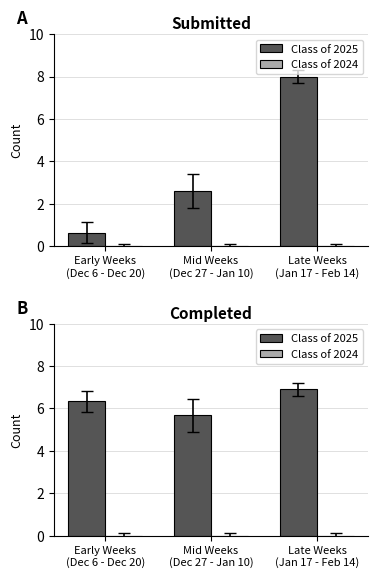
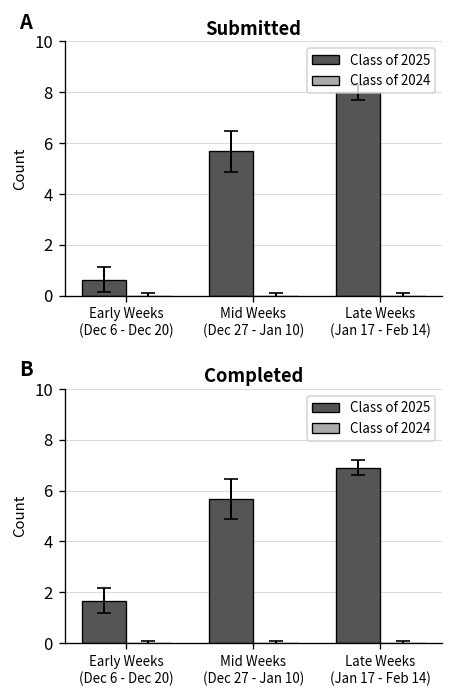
Submitted, Class of 2025, Mid Weeks (Dec 27 - Jan 10): 2.6 -> 5.7
Completed, Class of 2025, Early Weeks (Dec 6 - Dec 20): 6.3 -> 1.7
